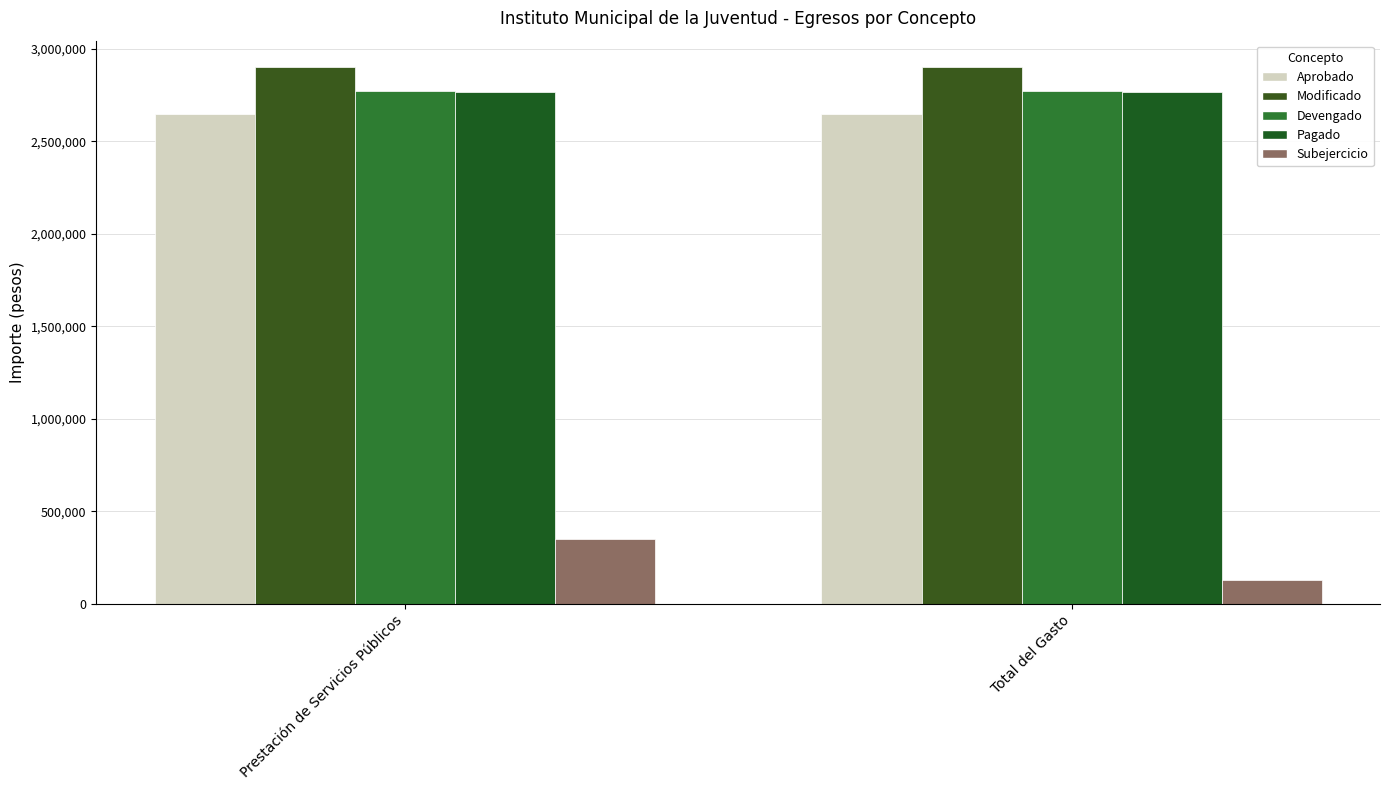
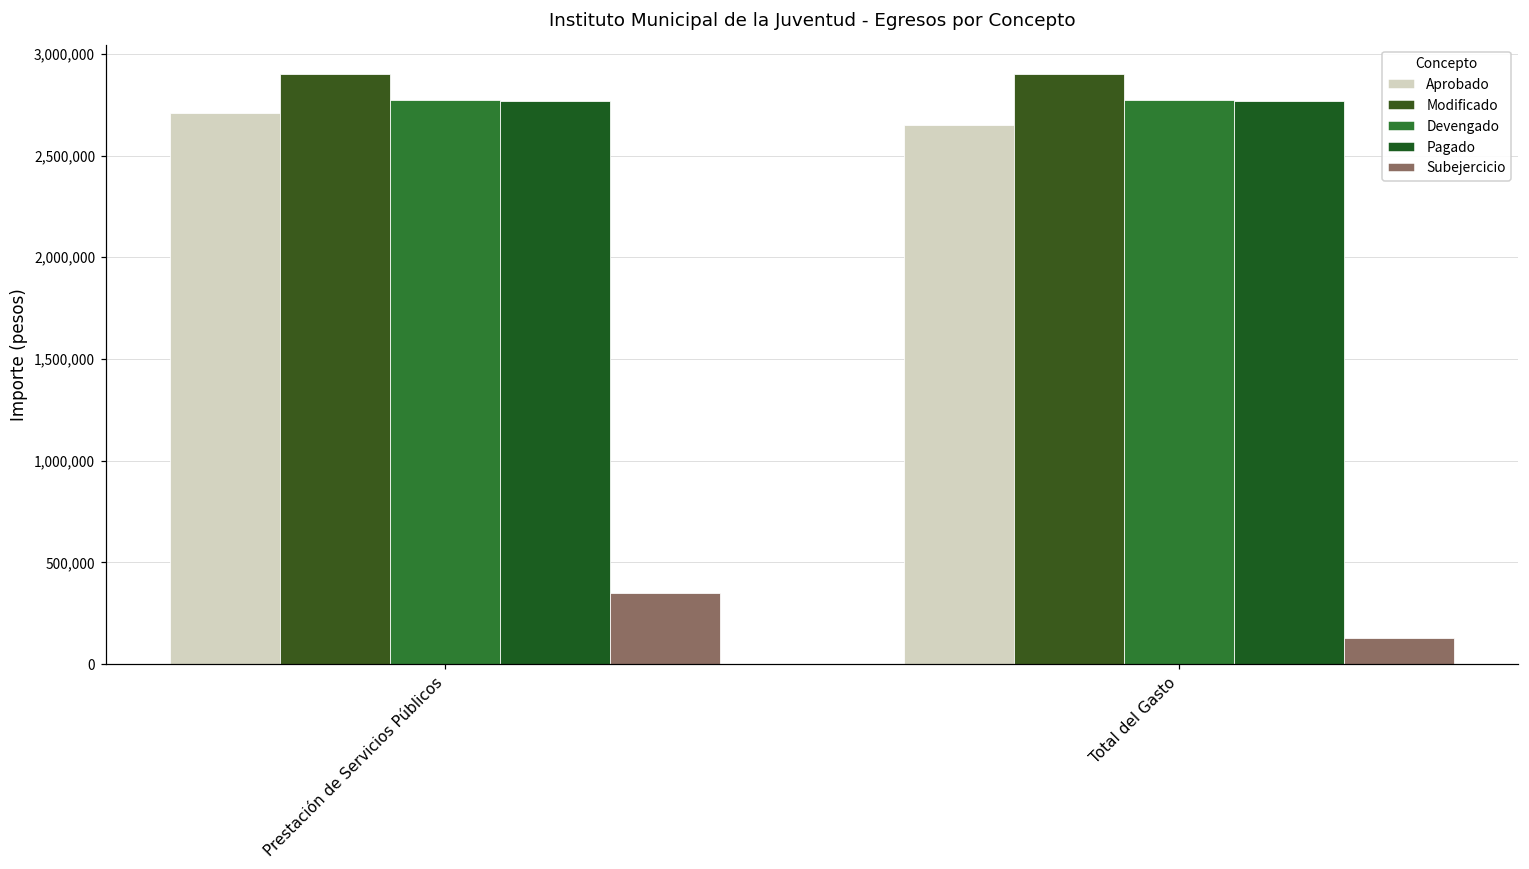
Aprobado, Prestación de Servicios Públicos: 2,650,000 -> 2,710,000
